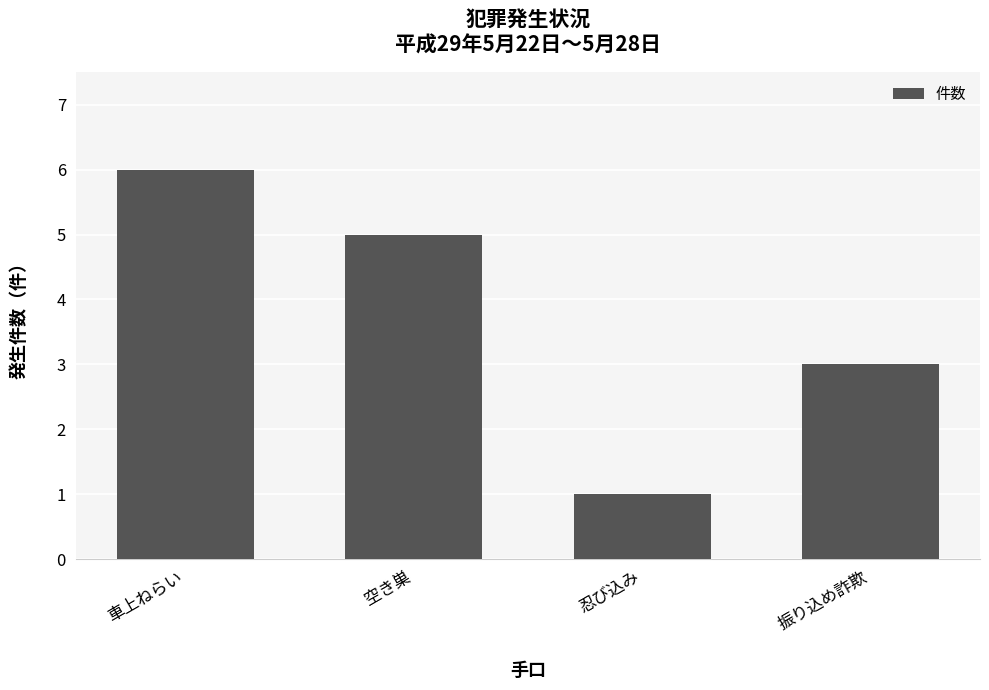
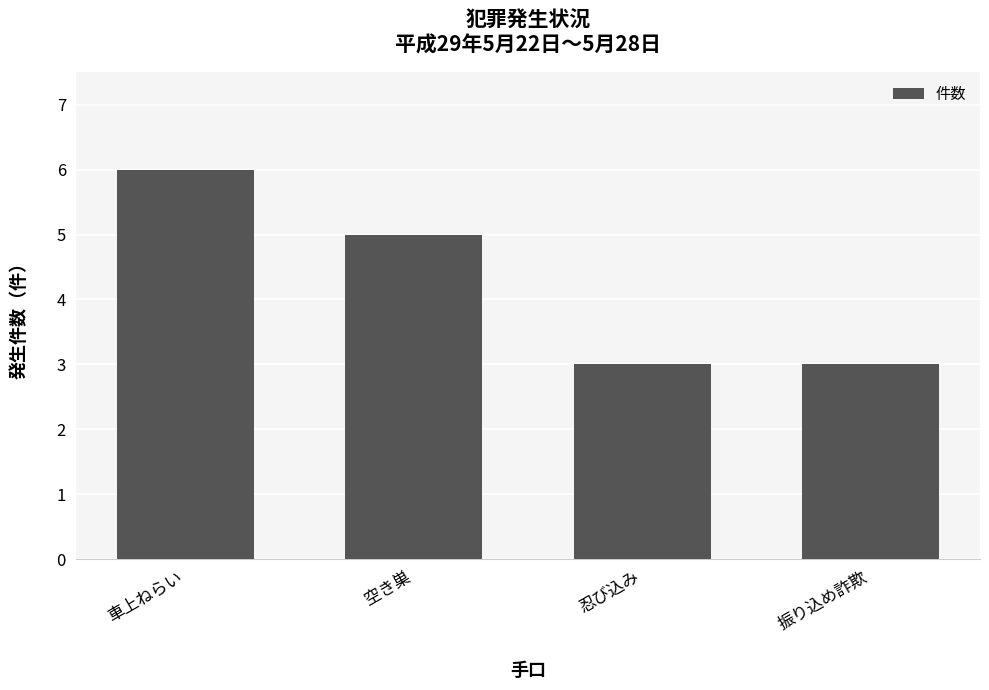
忍び込み: 1 -> 3
